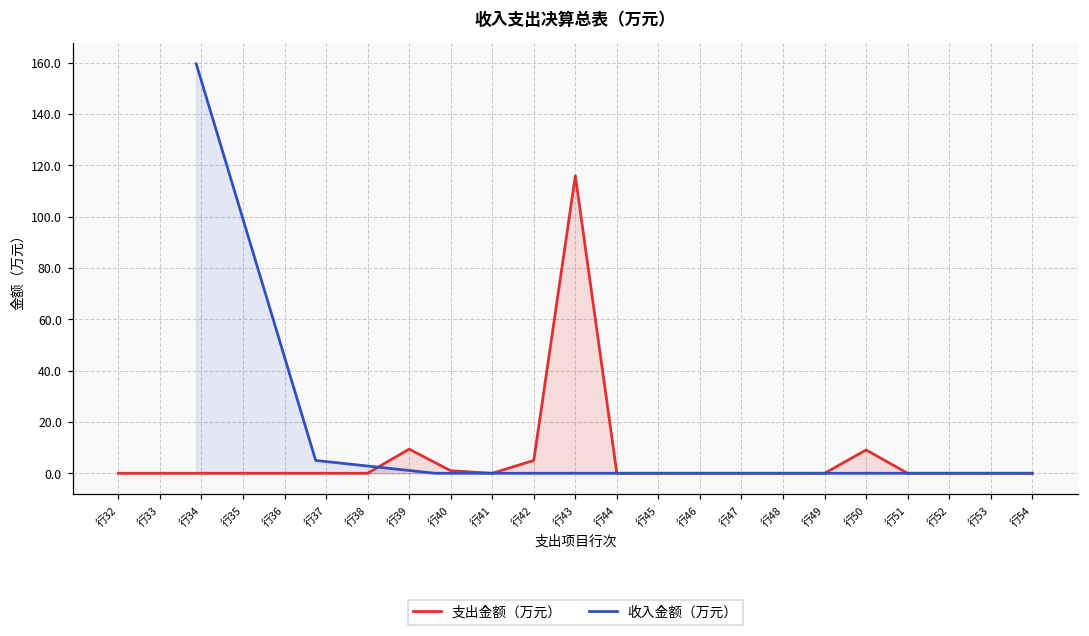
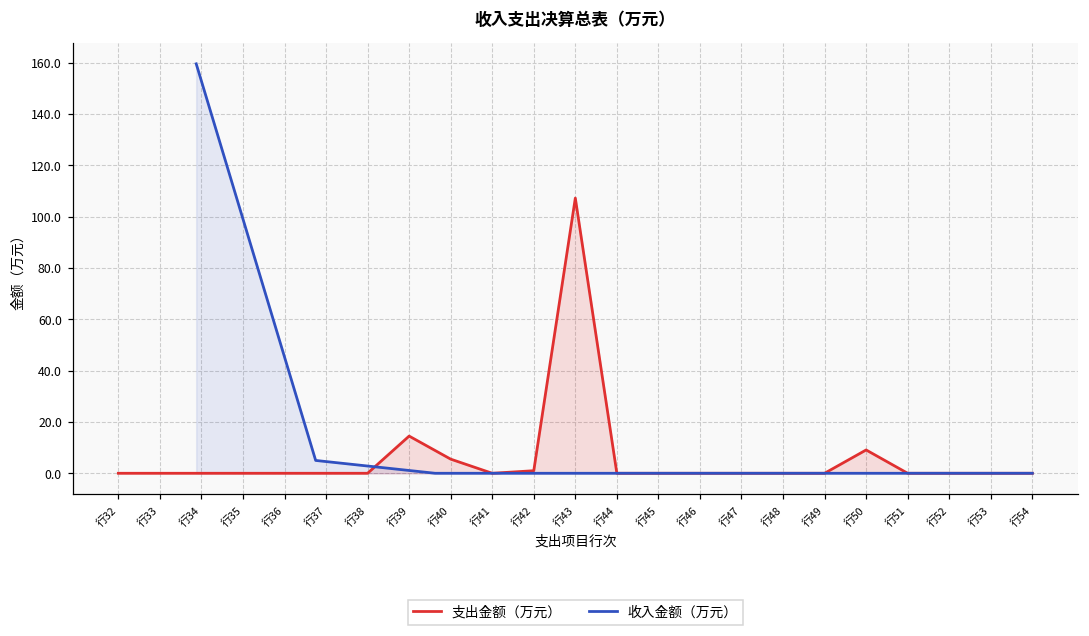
支出金额（万元）, 行39: 9 -> 15
支出金额（万元）, 行40: 1 -> 6
支出金额（万元）, 行42: 5 -> 1
支出金额（万元）, 行43: 116 -> 107
